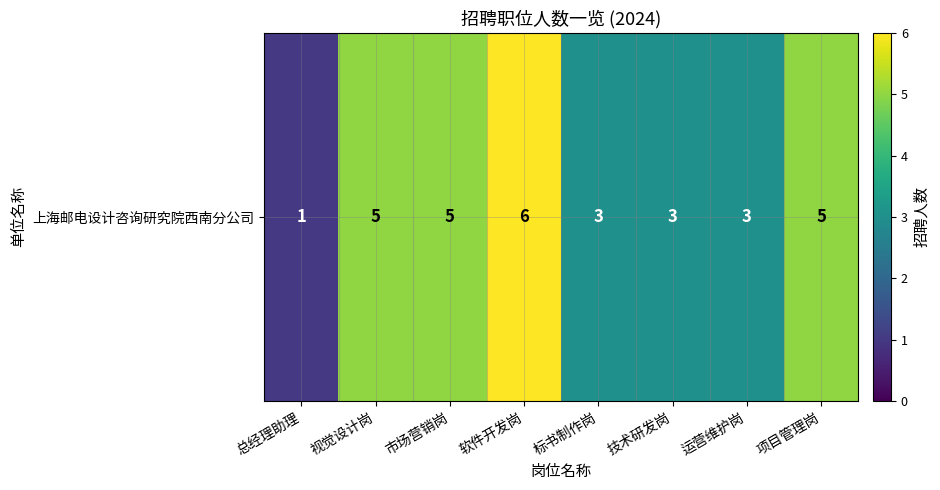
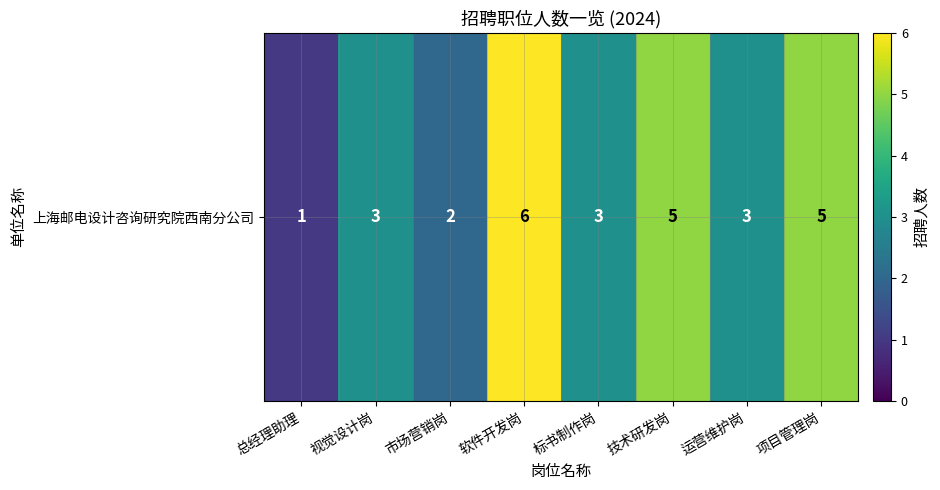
上海邮电设计咨询研究院西南分公司, 视觉设计岗: 5 -> 3
上海邮电设计咨询研究院西南分公司, 市场营销岗: 5 -> 2
上海邮电设计咨询研究院西南分公司, 技术研发岗: 3 -> 5
